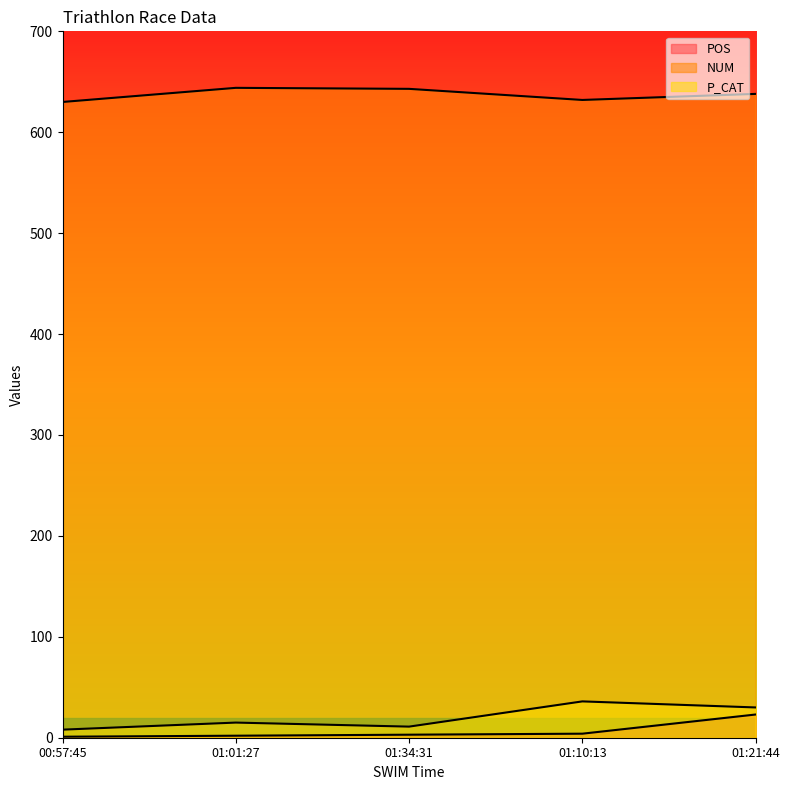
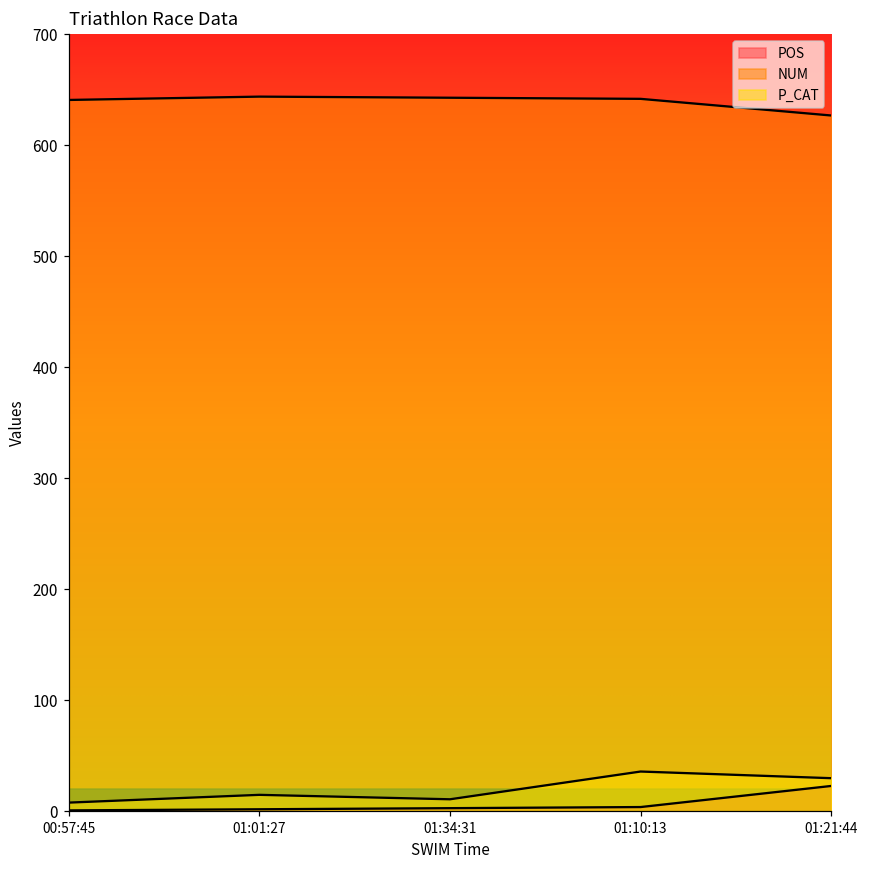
NUM, 00:57:45: 630 -> 641
NUM, 01:10:13: 632 -> 642
NUM, 01:21:44: 638 -> 627
